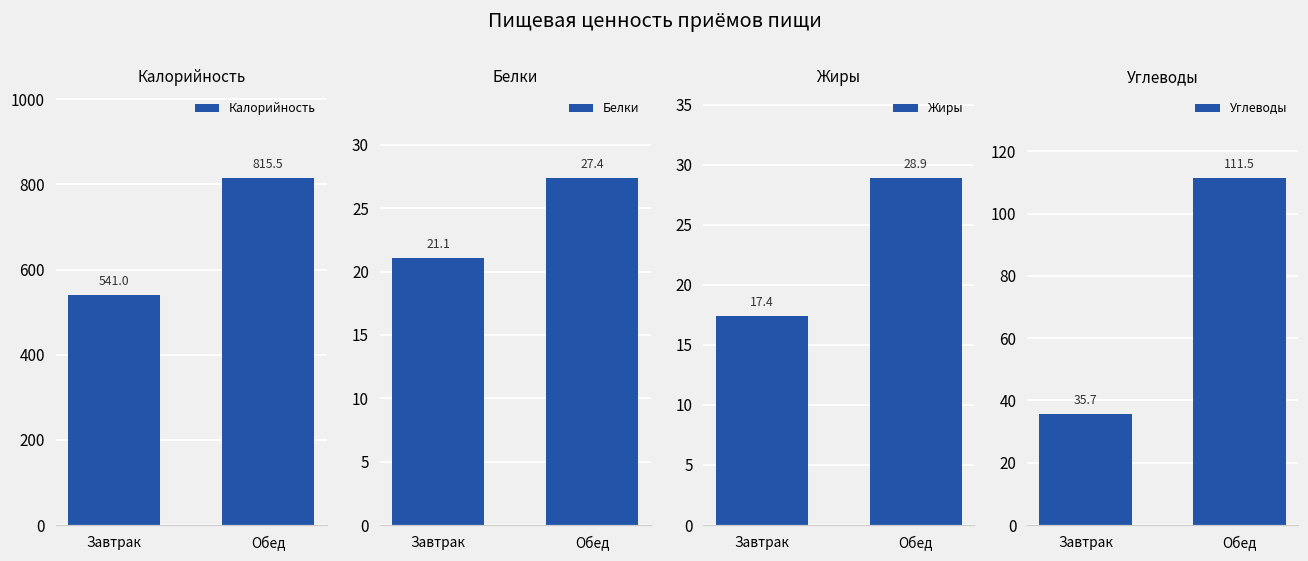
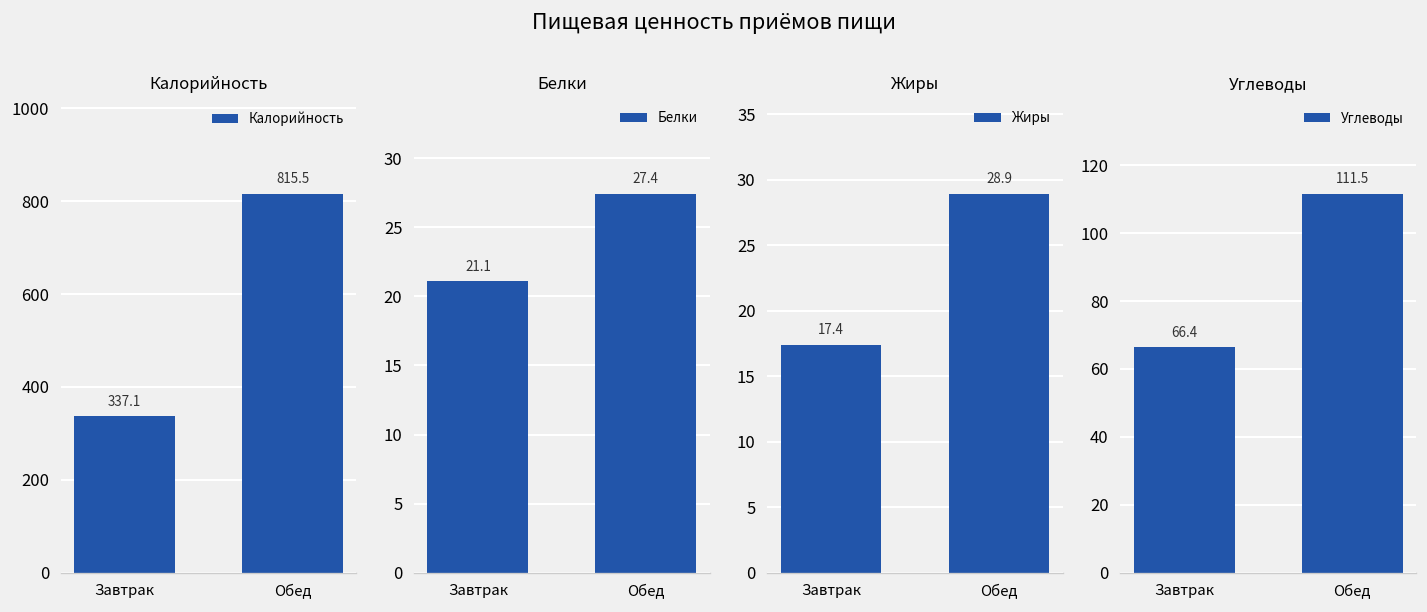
Калорийность, Завтрак: 541.0 -> 337.1
Углеводы, Завтрак: 35.7 -> 66.4
